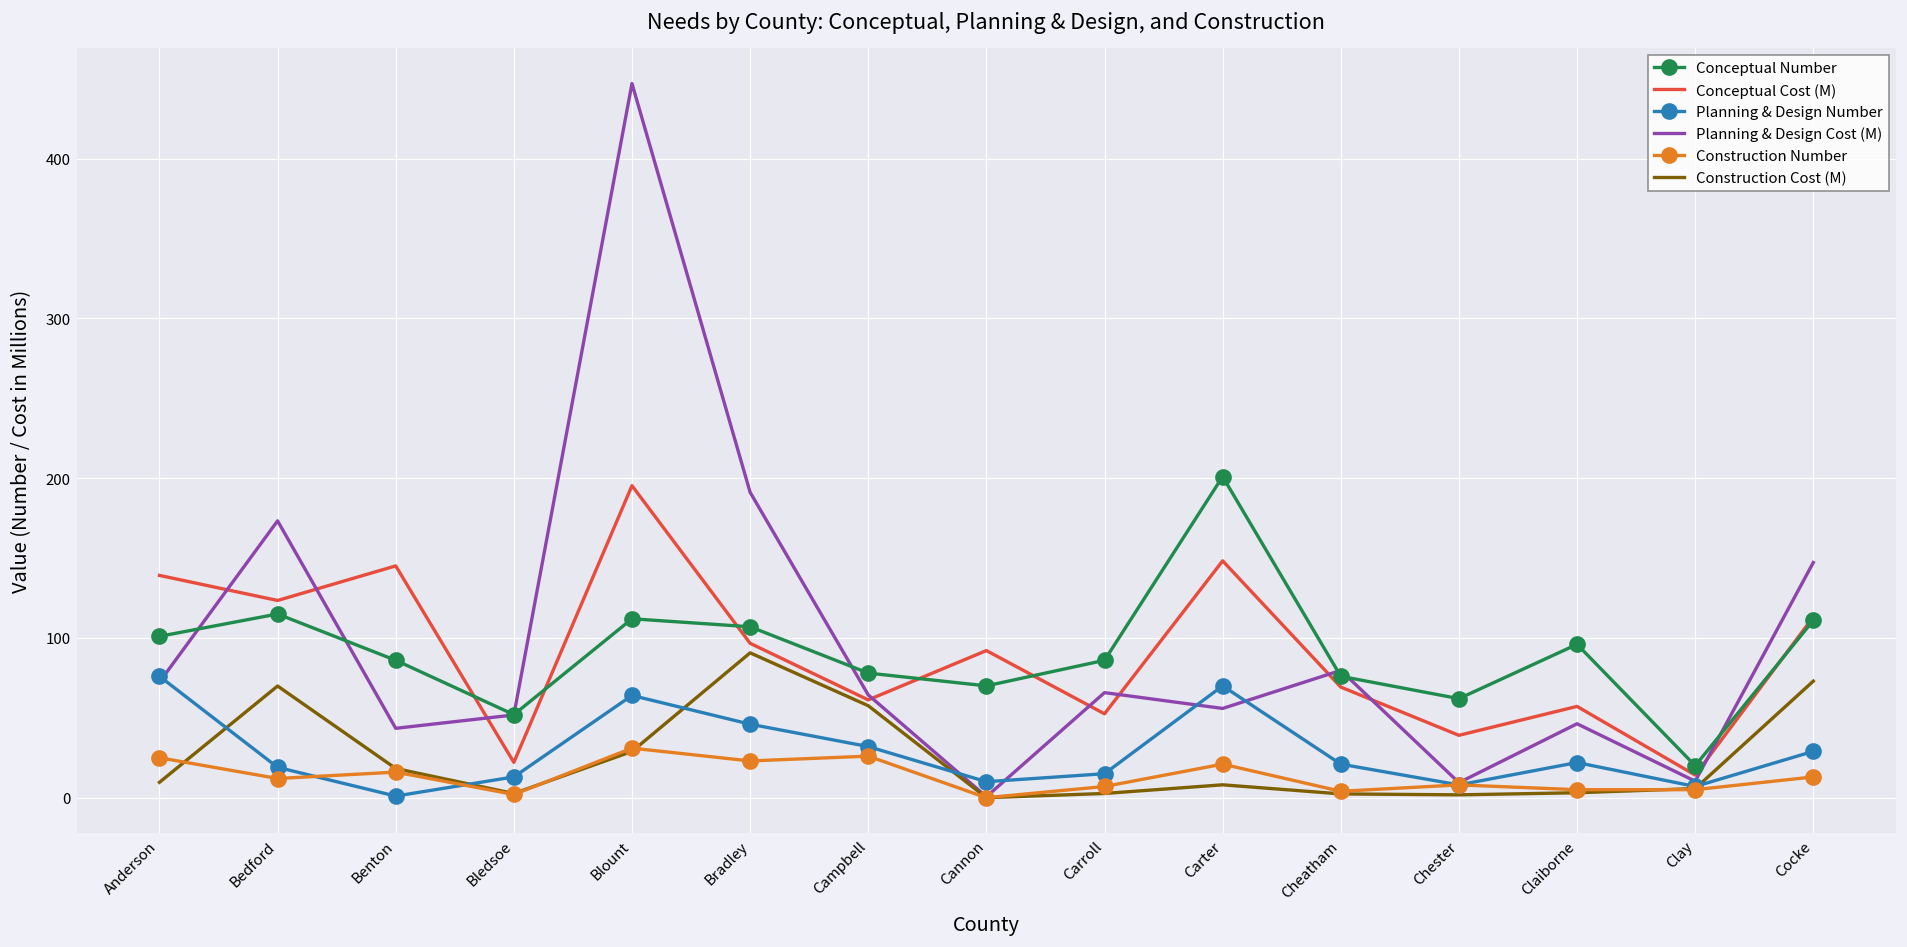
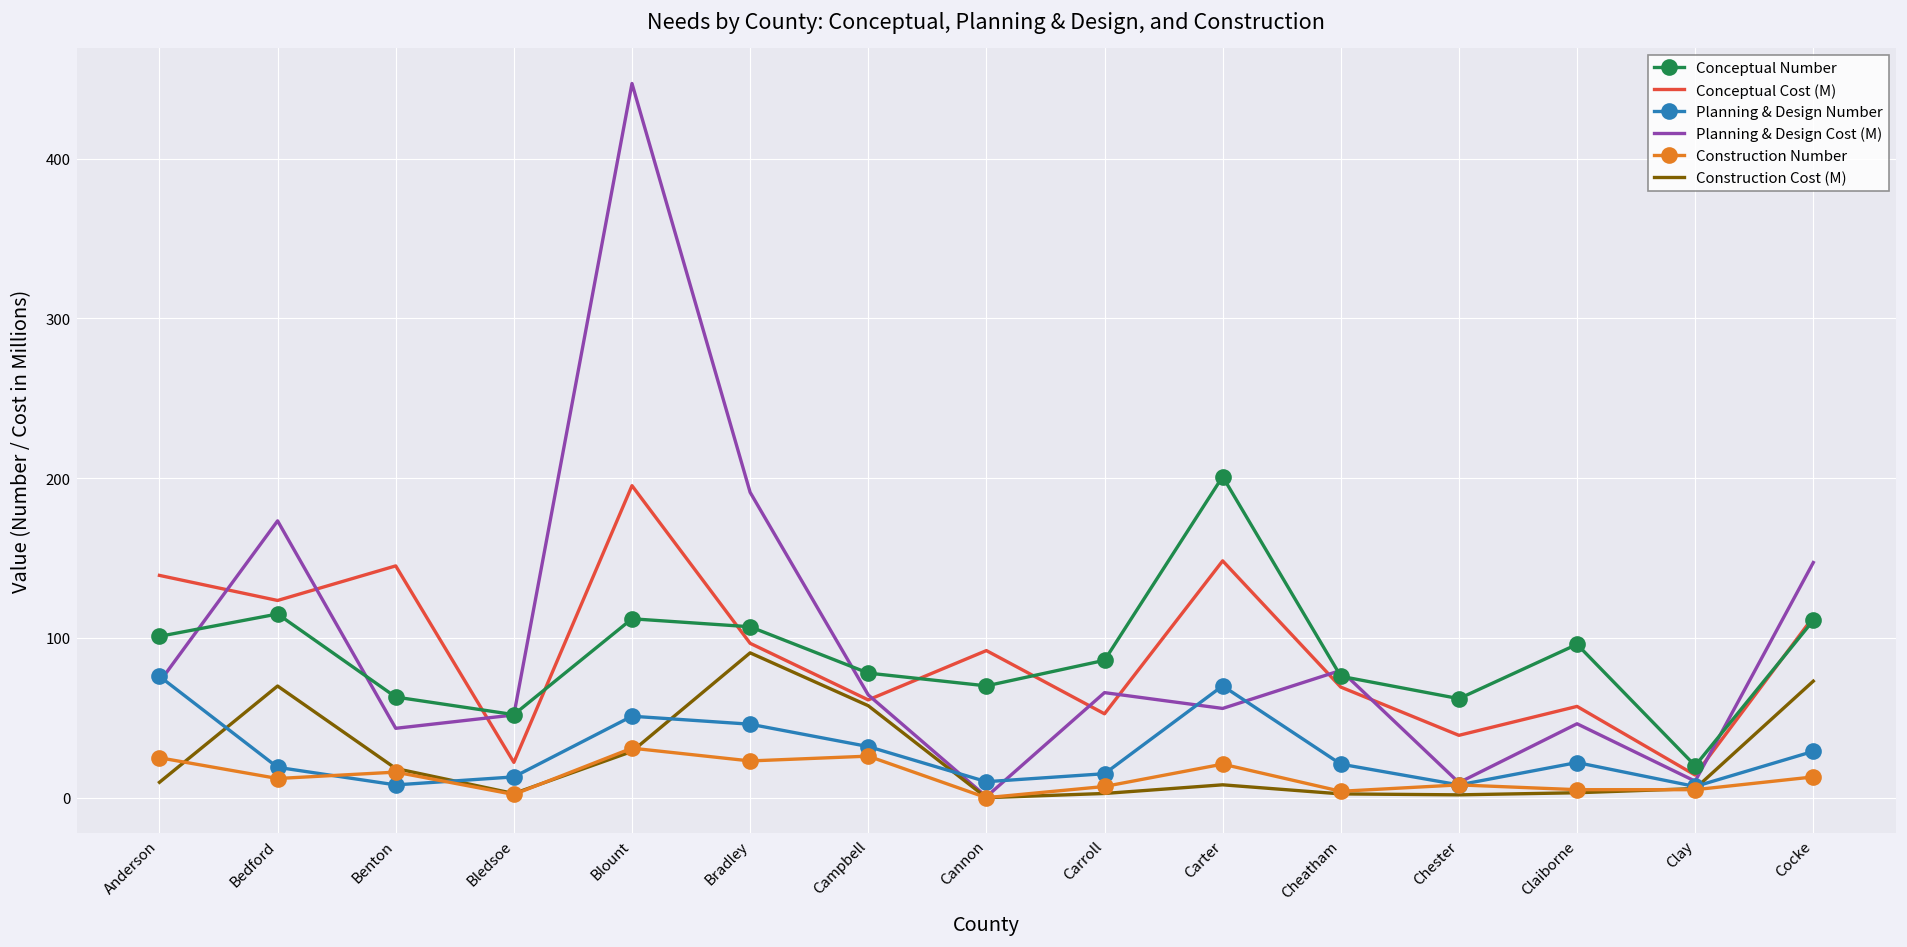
Conceptual Number, Benton: 86 -> 63
Planning & Design Number, Benton: 1 -> 8
Planning & Design Number, Blount: 64 -> 51
